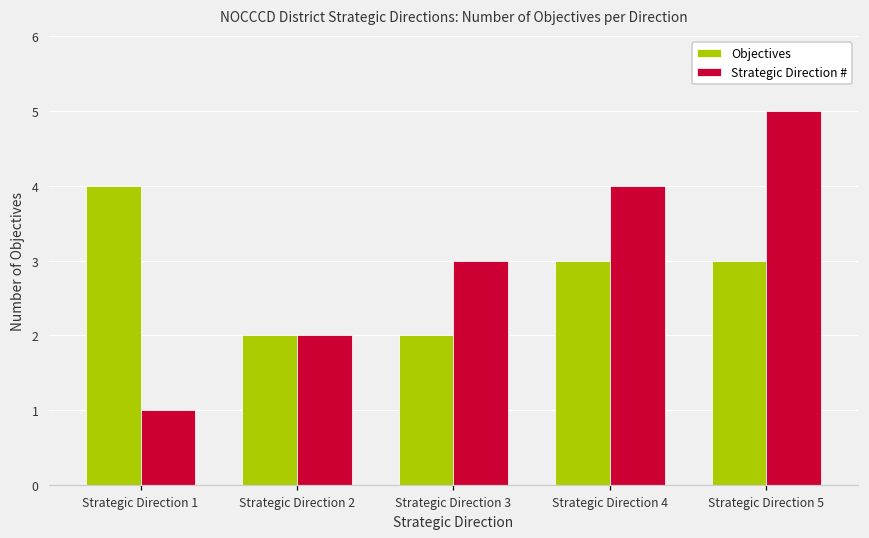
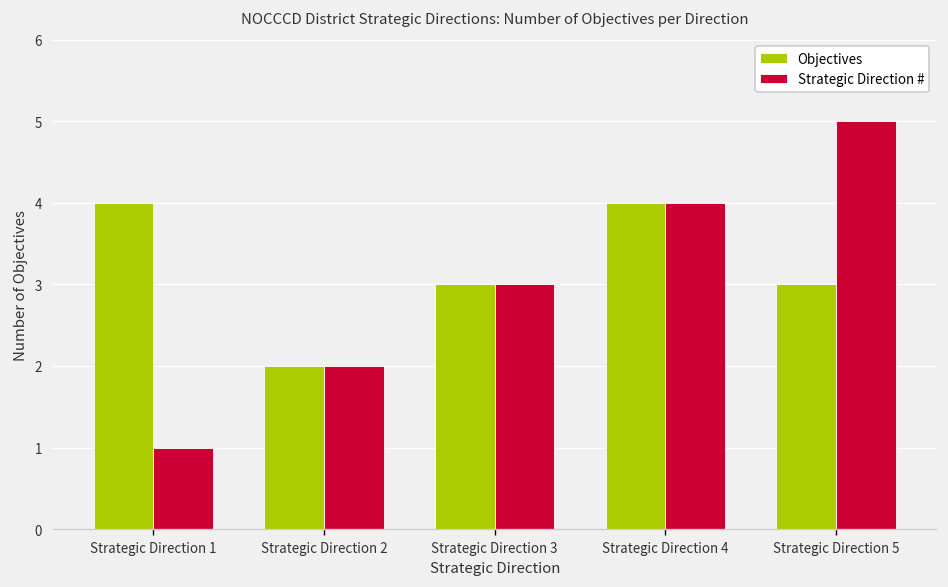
Objectives, Strategic Direction 3: 2 -> 3
Objectives, Strategic Direction 4: 3 -> 4
